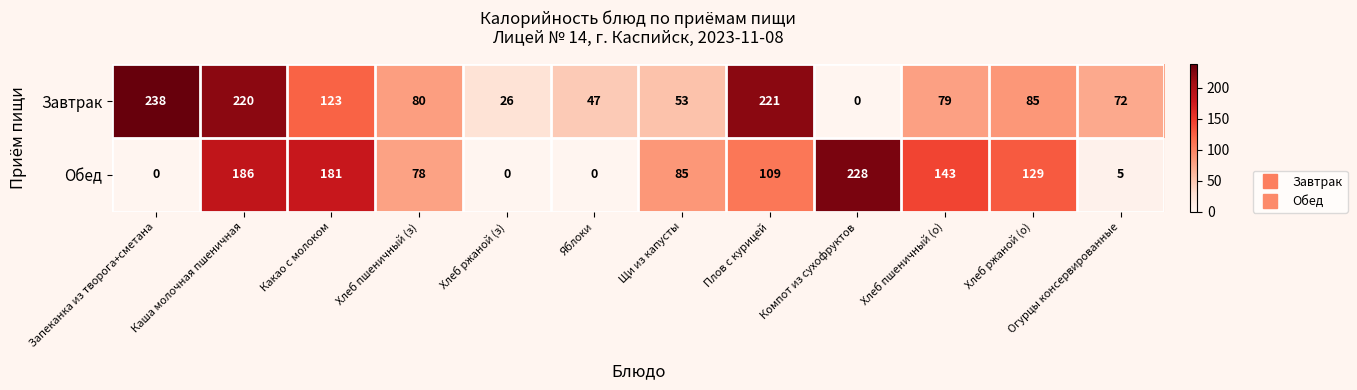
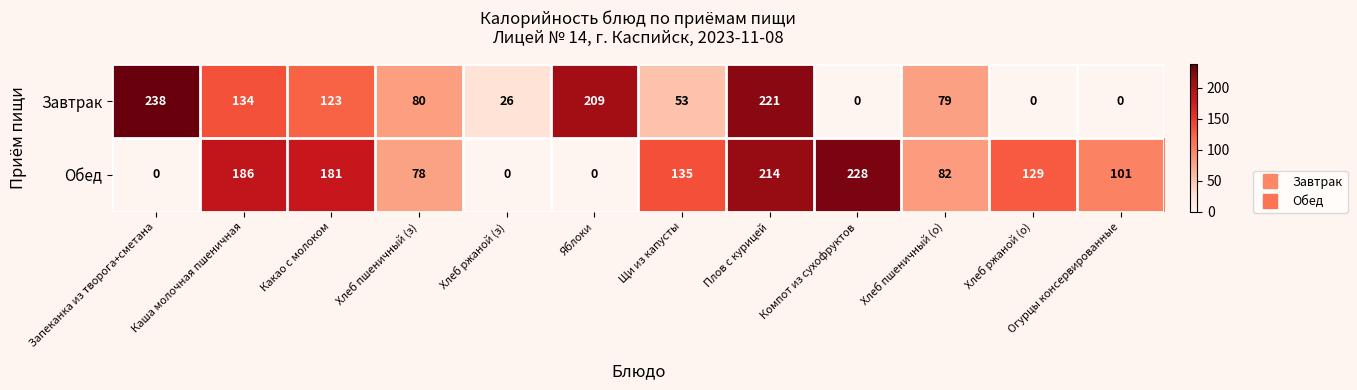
Завтрак, Каша молочная пшеничная: 220 -> 134
Завтрак, Яблоки: 47 -> 209
Завтрак, Хлеб ржаной (о): 85 -> 0
Завтрак, Огурцы консервированные: 72 -> 0
Обед, Щи из капусты: 85 -> 135
Обед, Плов с курицей: 109 -> 214
Обед, Хлеб пшеничный (о): 143 -> 82
Обед, Огурцы консервированные: 5 -> 101
